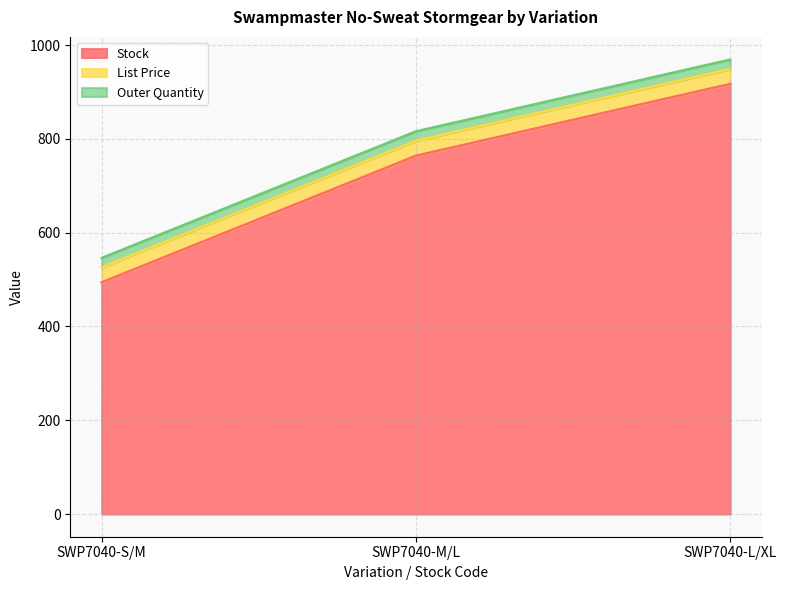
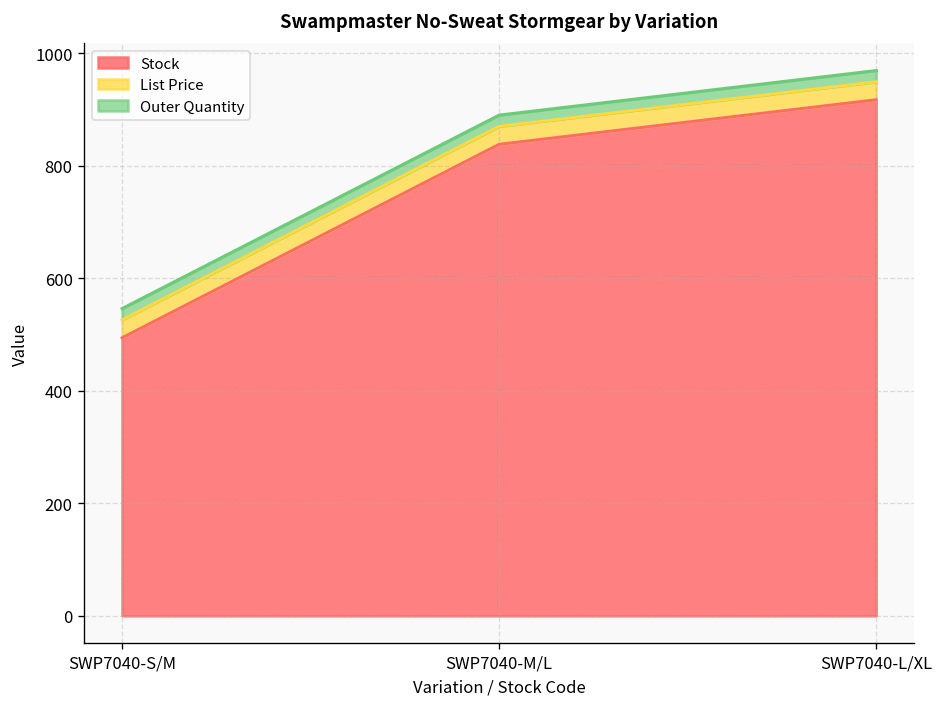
Stock, SWP7040-M/L: 760 -> 840
